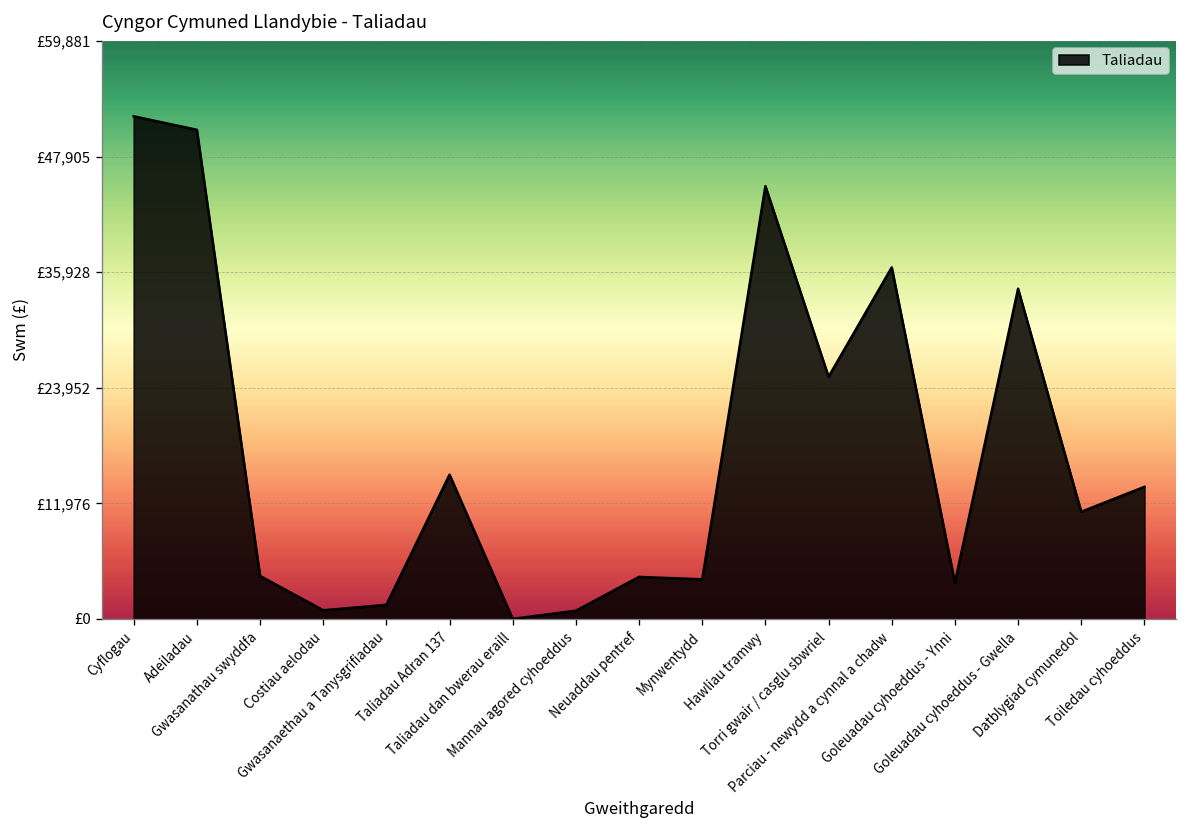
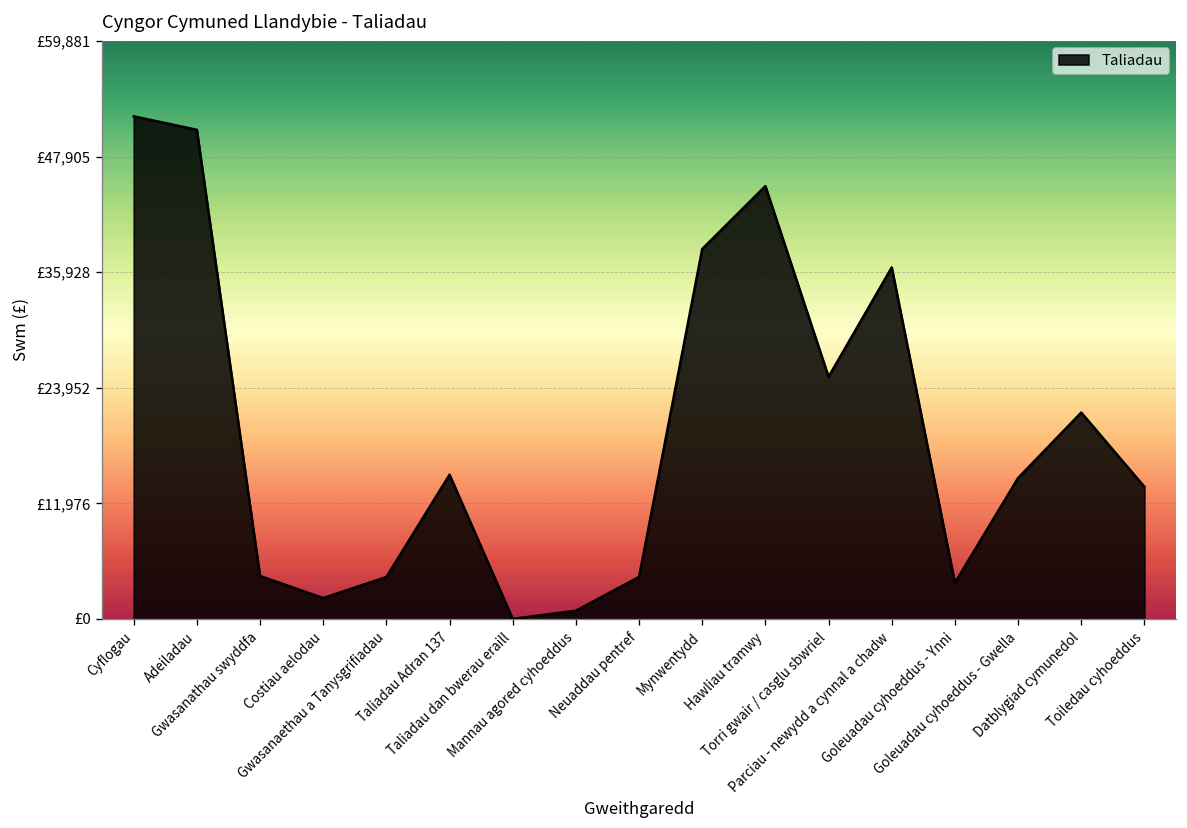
Costiau aelodau: £1,000 -> £2,000
Gwasanaethau a Tanysgrifiadau: £1,000 -> £4,000
Mynwentydd: £4,000 -> £38,000
Goleuadau cyhoeddus - Gwella: £34,000 -> £15,000
Datblygiad cymunedol: £11,000 -> £21,000
